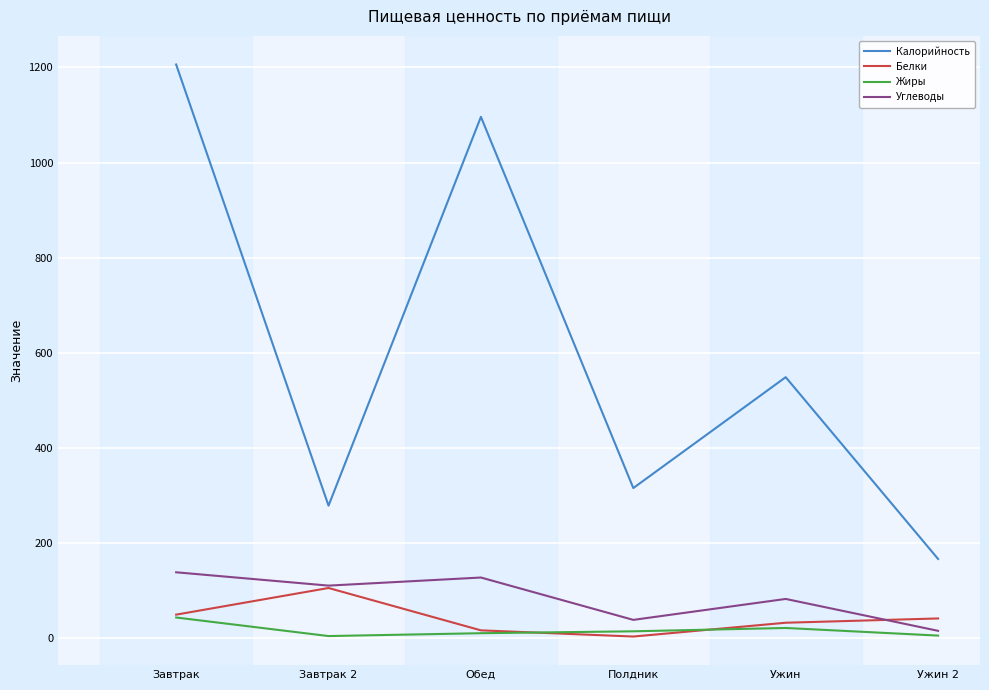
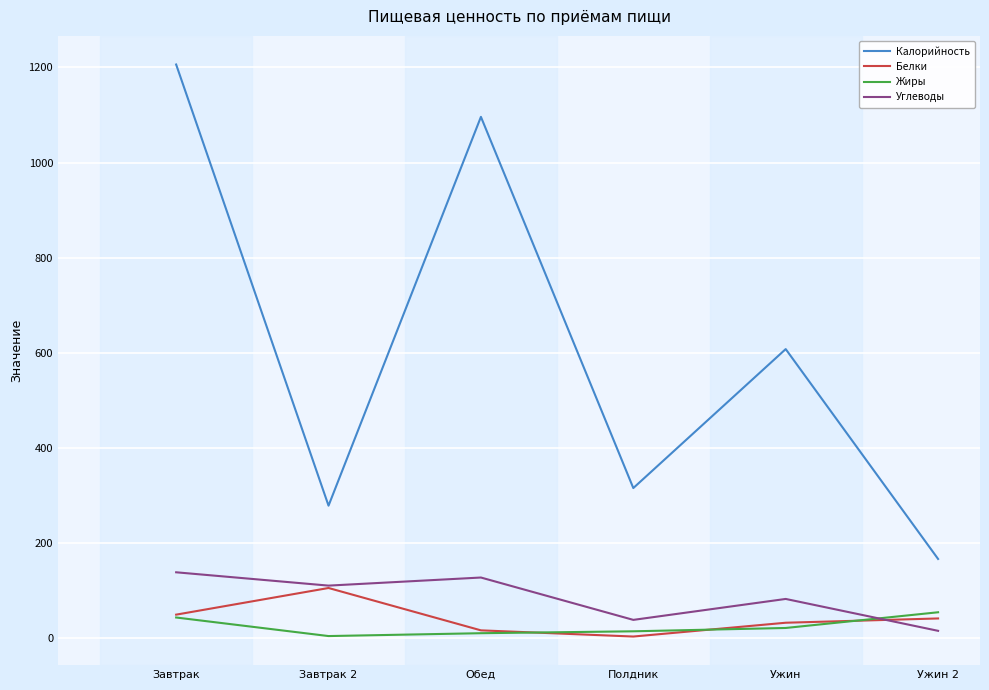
Калорийность, Ужин: 550 -> 610
Жиры, Ужин 2: 10 -> 60
